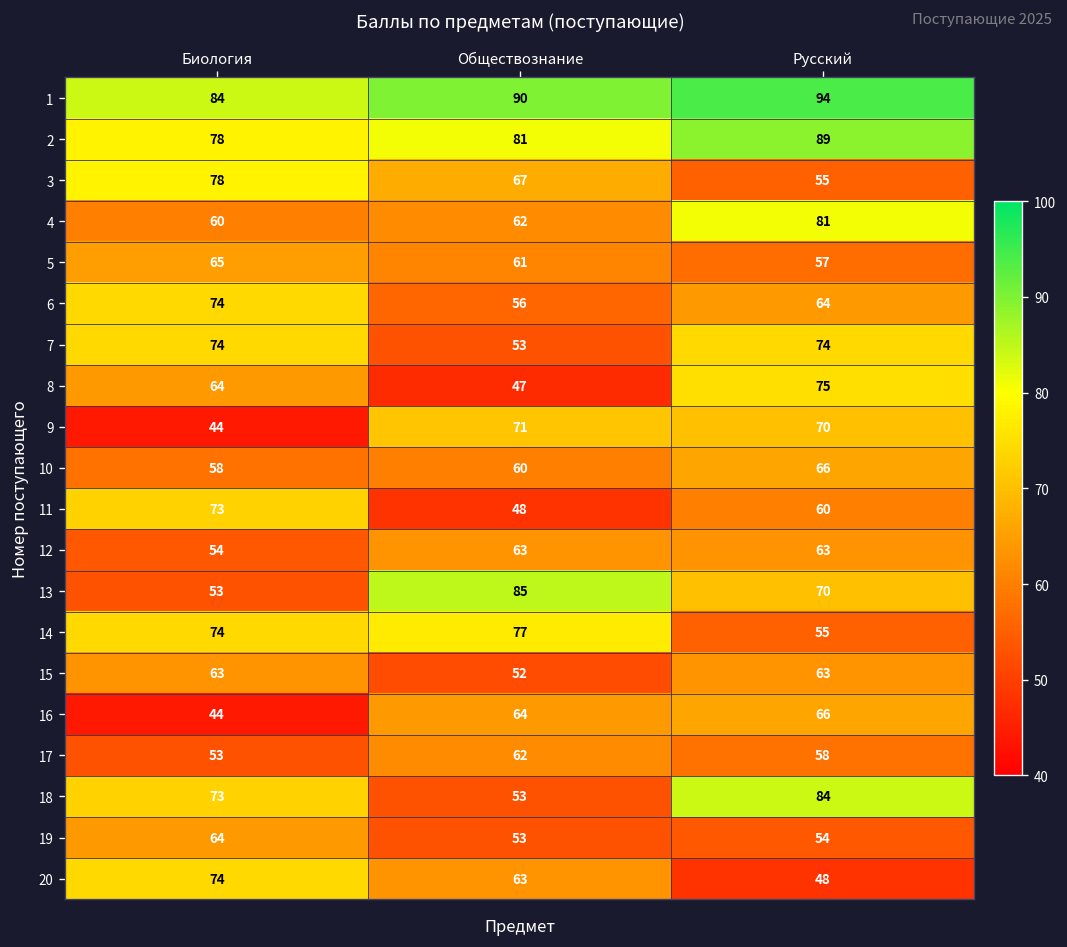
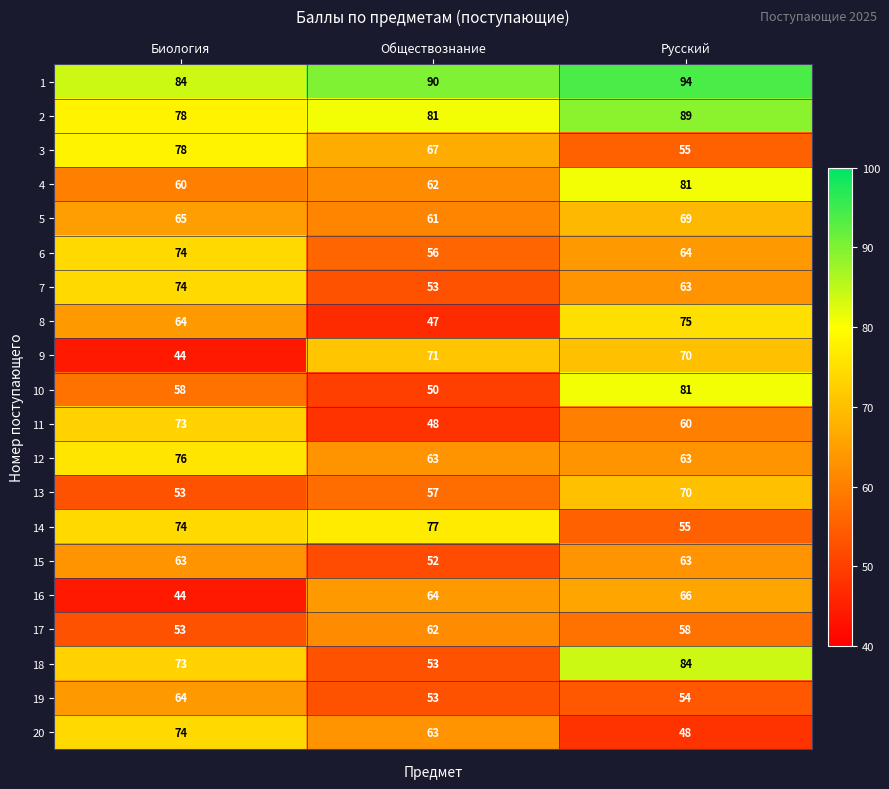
5, Русский: 57 -> 69
7, Русский: 74 -> 63
10, Обществознание: 60 -> 50
10, Русский: 66 -> 81
12, Биология: 54 -> 76
13, Обществознание: 85 -> 57
